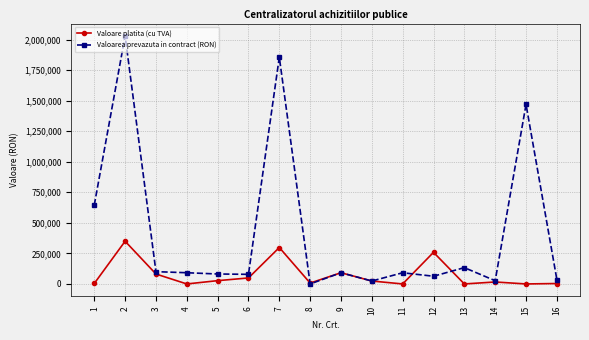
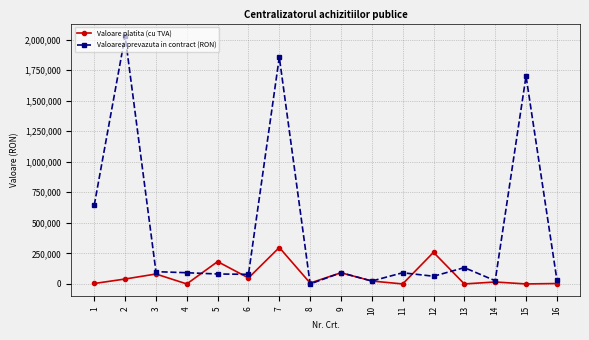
Valoare platita (cu TVA), 2: 350,000 -> 40,000
Valoare platita (cu TVA), 5: 30,000 -> 180,000
Valoarea prevazuta in contract (RON), 15: 1,470,000 -> 1,700,000
